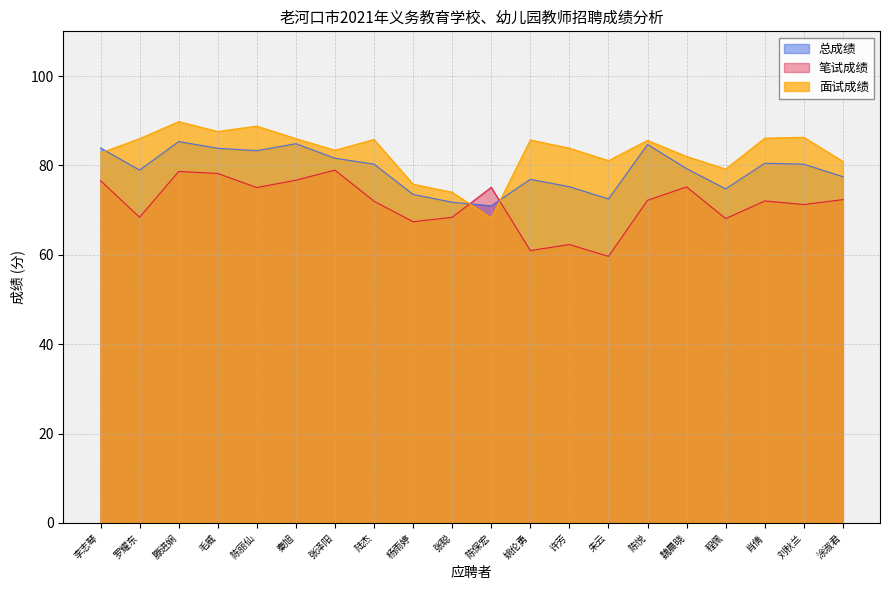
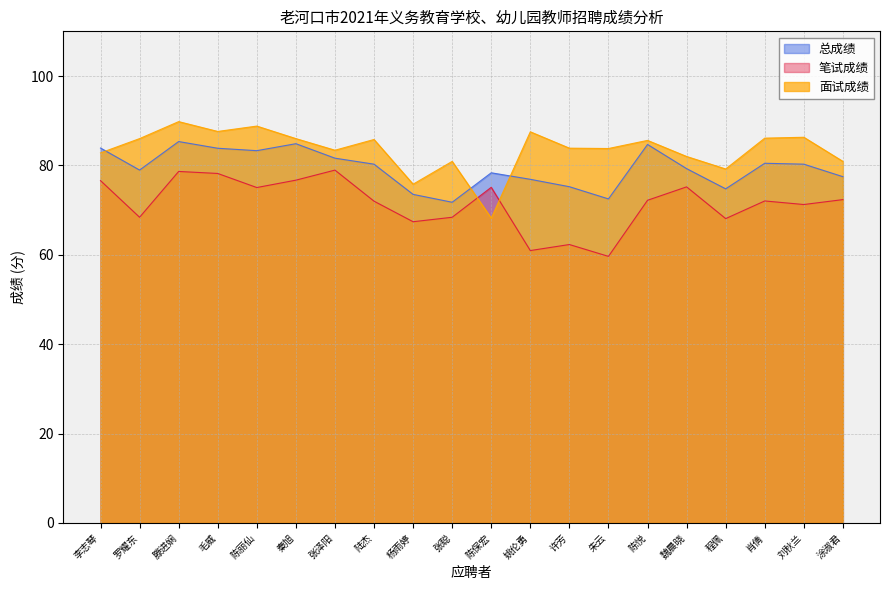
面试成绩, 张聪: 74 -> 81
总成绩, 陈保宏: 71 -> 78
面试成绩, 姚伦勇: 86 -> 88
面试成绩, 朱云: 81 -> 84
